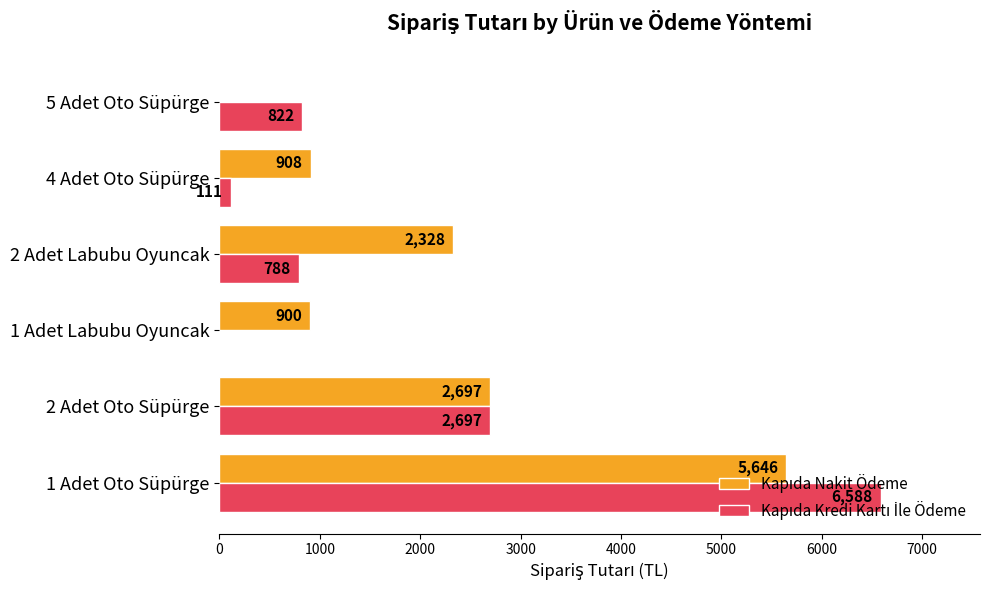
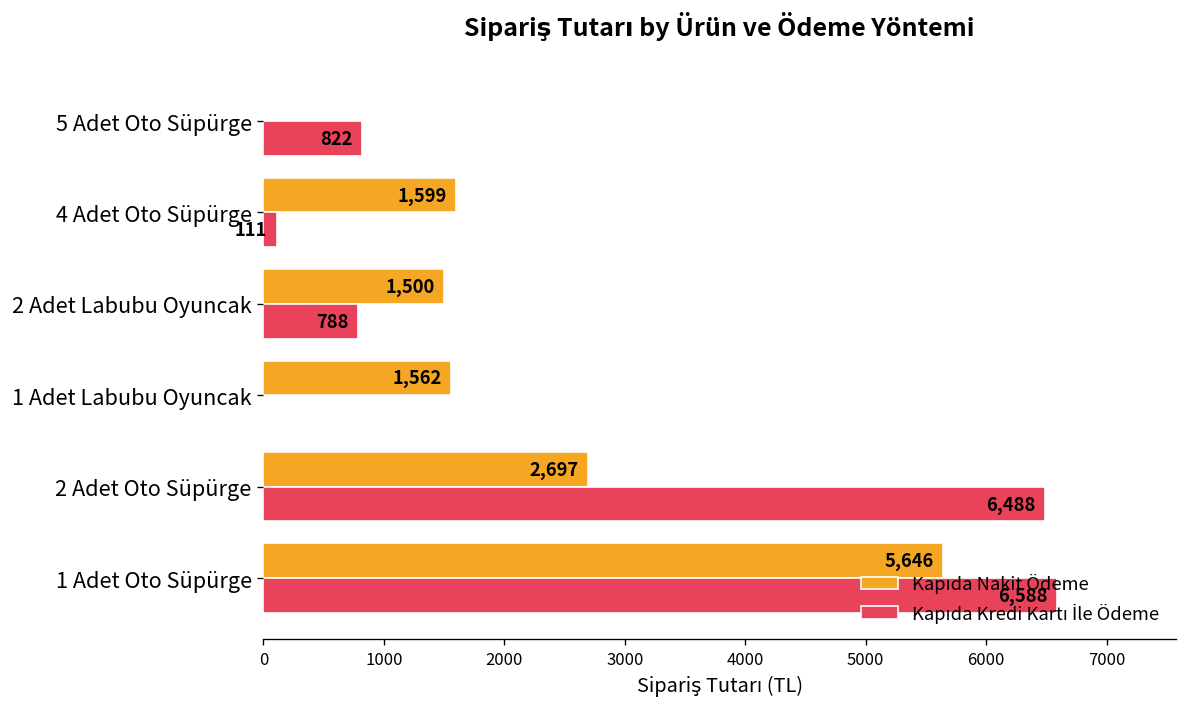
Kapıda Nakit Ödeme, 4 Adet Oto Süpürge: 908 -> 1,599
Kapıda Nakit Ödeme, 2 Adet Labubu Oyuncak: 2,328 -> 1,500
Kapıda Nakit Ödeme, 1 Adet Labubu Oyuncak: 900 -> 1,562
Kapıda Kredi Kartı İle Ödeme, 2 Adet Oto Süpürge: 2,697 -> 6,488
